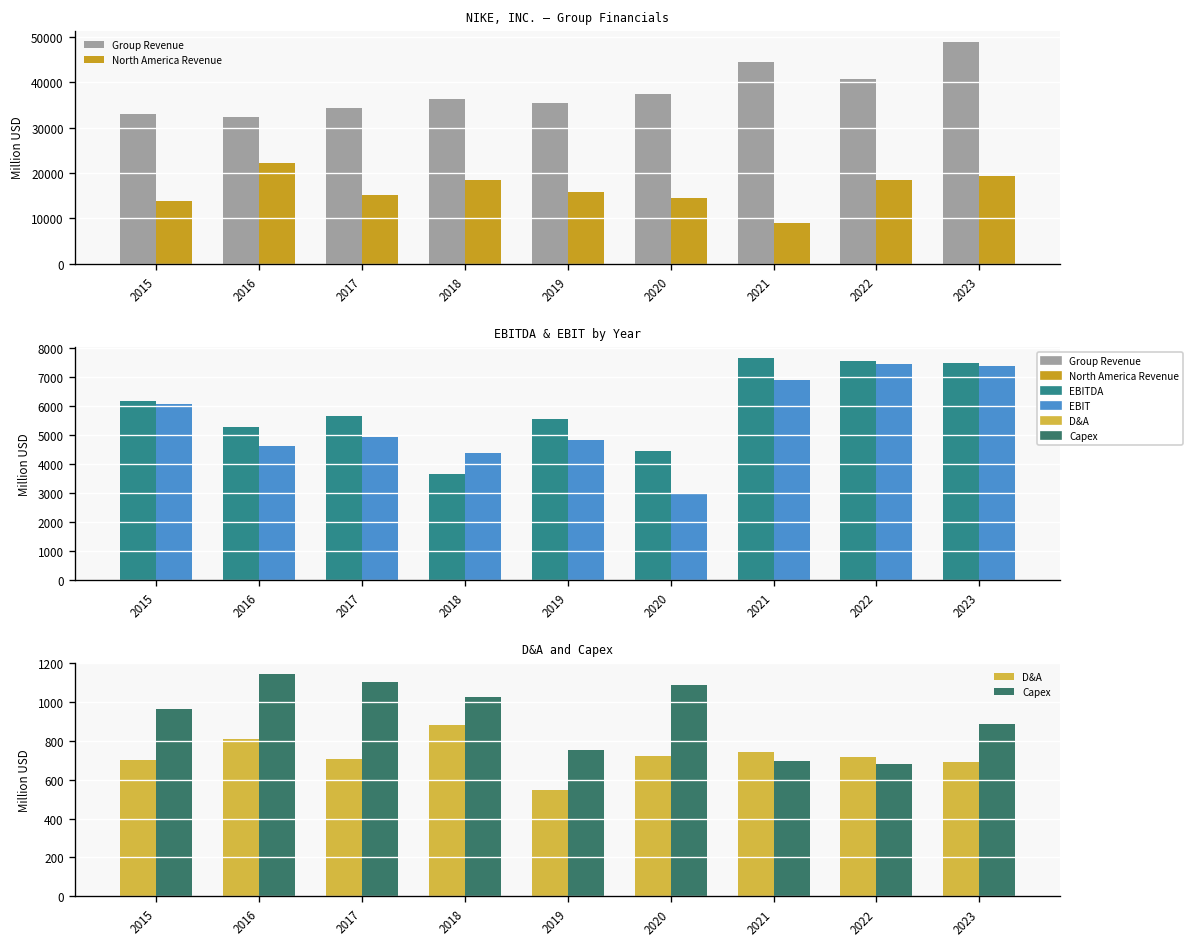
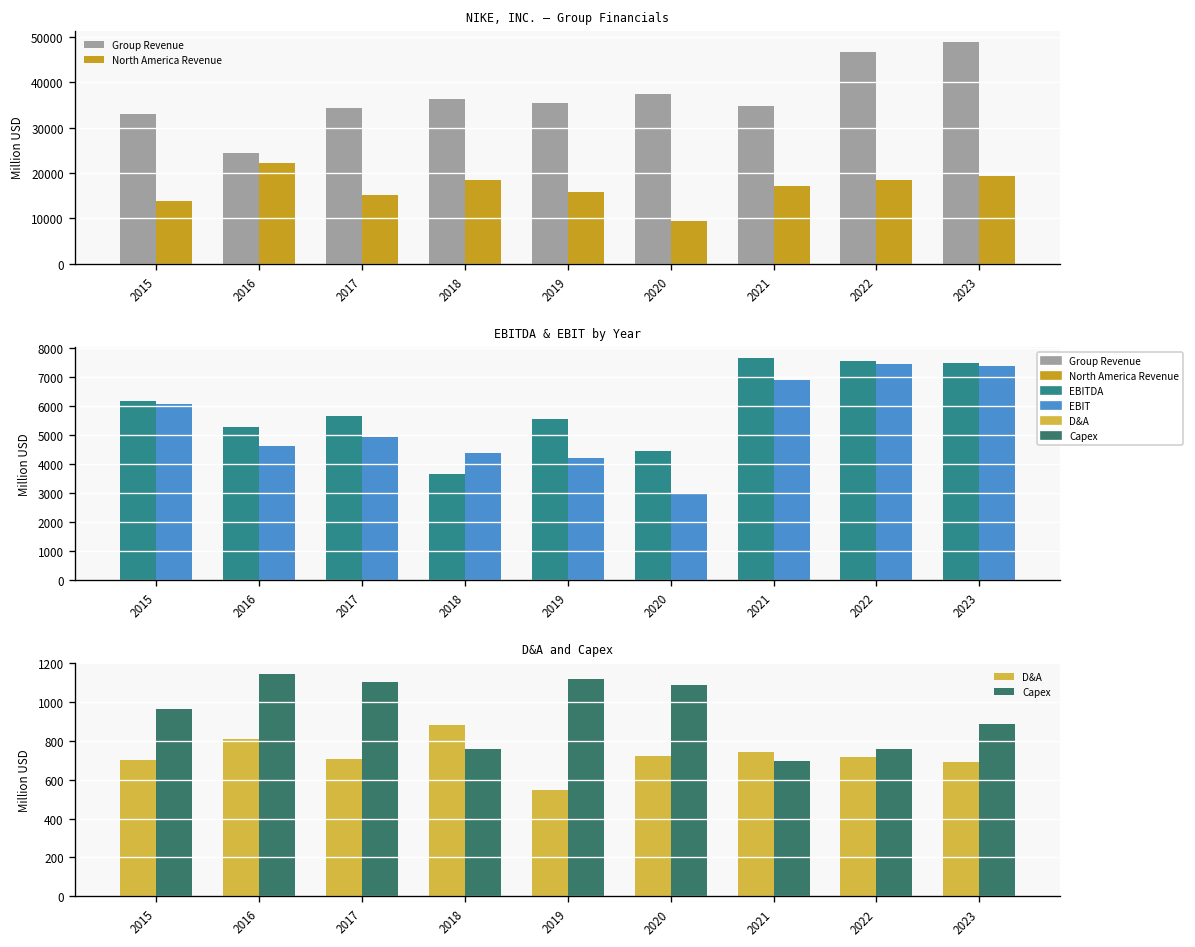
NIKE, INC. – Group Financials, Group Revenue, 2016: 32000 -> 25000
NIKE, INC. – Group Financials, North America Revenue, 2020: 14000 -> 9000
NIKE, INC. – Group Financials, Group Revenue, 2021: 45000 -> 35000
NIKE, INC. – Group Financials, North America Revenue, 2021: 9000 -> 17000
NIKE, INC. – Group Financials, Group Revenue, 2022: 41000 -> 47000
EBITDA & EBIT by Year, EBIT, 2019: 4900 -> 4200
D&A and Capex, Capex, 2018: 1030 -> 760
D&A and Capex, Capex, 2019: 750 -> 1120
D&A and Capex, Capex, 2022: 680 -> 760
